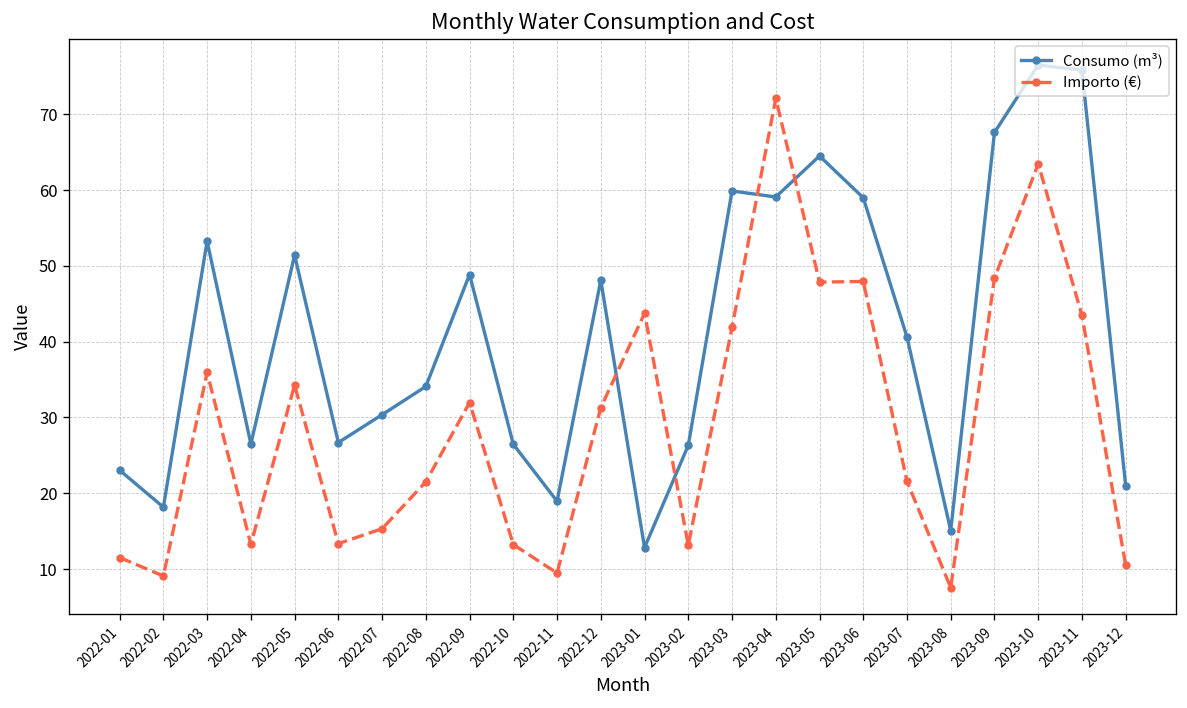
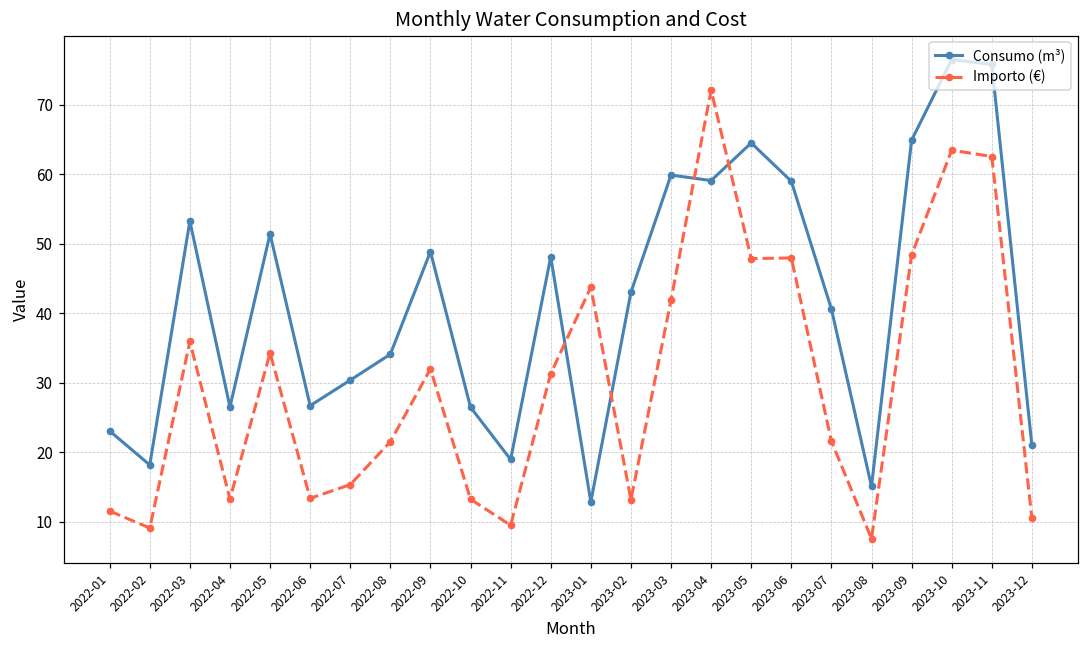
Consumo (m³), 2023-02: 26 -> 43
Consumo (m³), 2023-09: 68 -> 65
Importo (€), 2023-11: 43 -> 63
